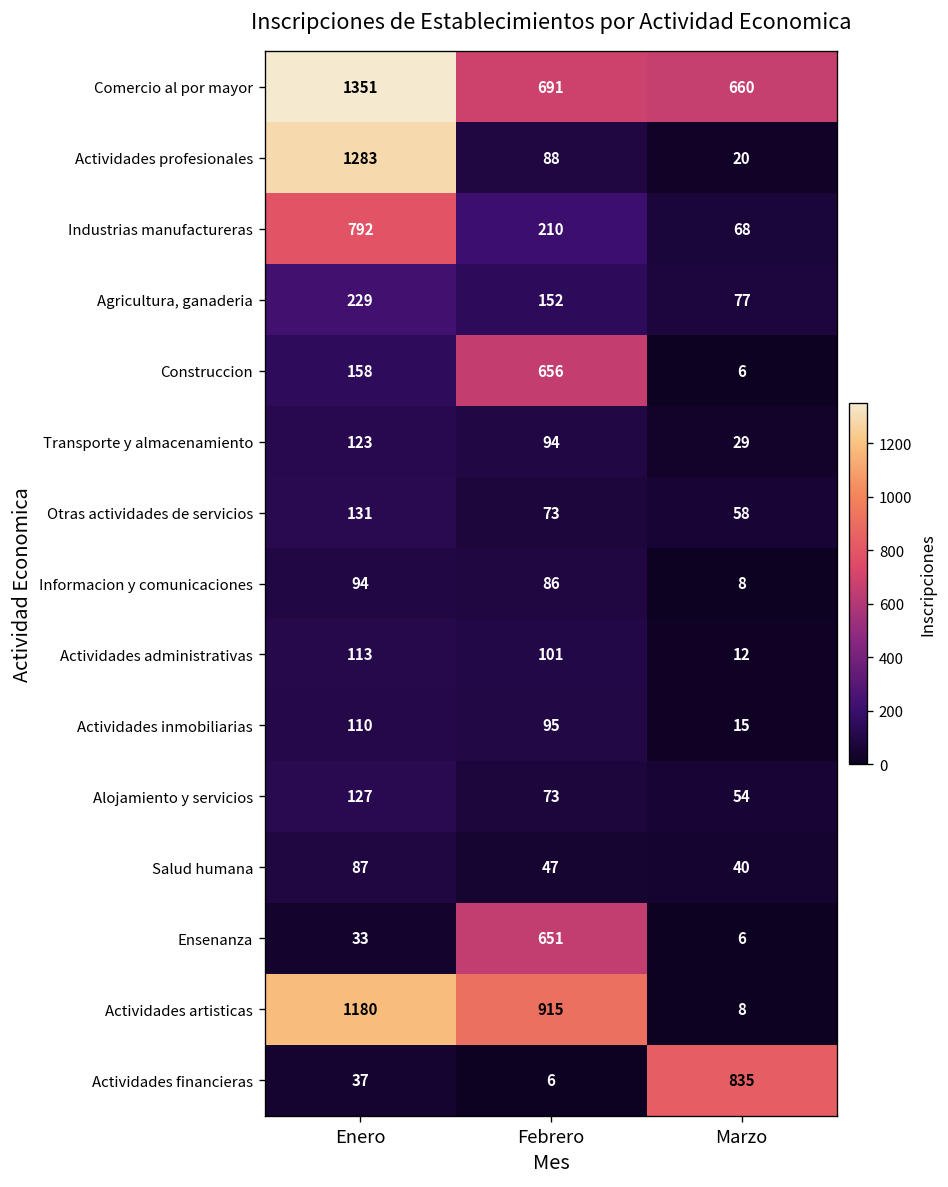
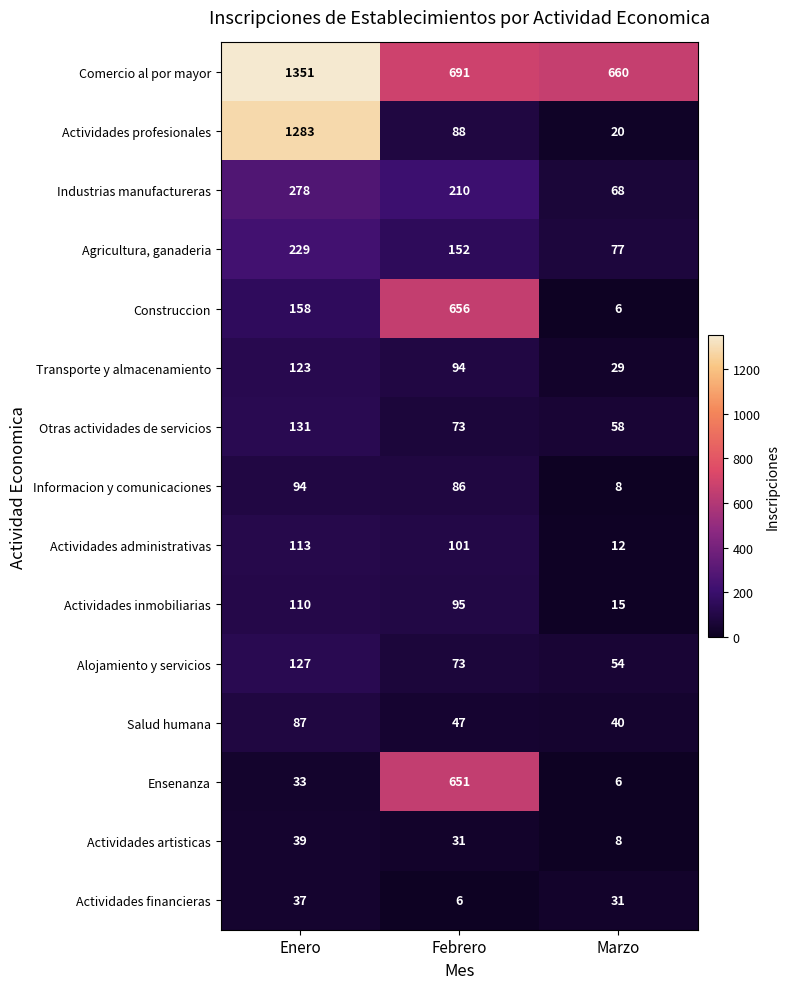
Industrias manufactureras, Enero: 792 -> 278
Actividades artisticas, Enero: 1180 -> 39
Actividades artisticas, Febrero: 915 -> 31
Actividades financieras, Marzo: 835 -> 31
